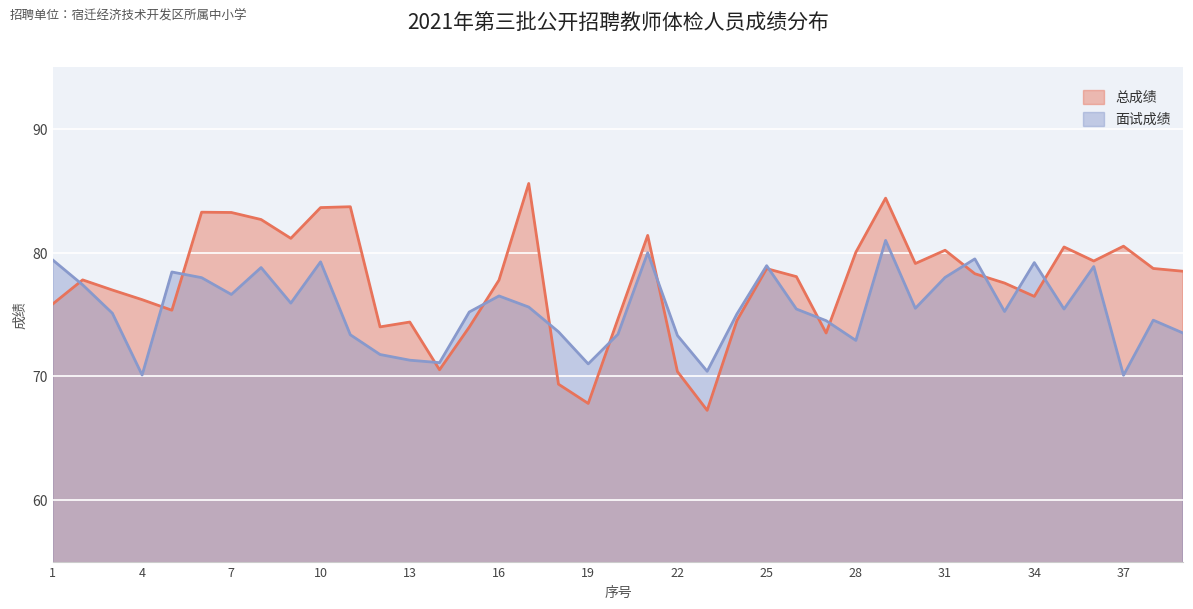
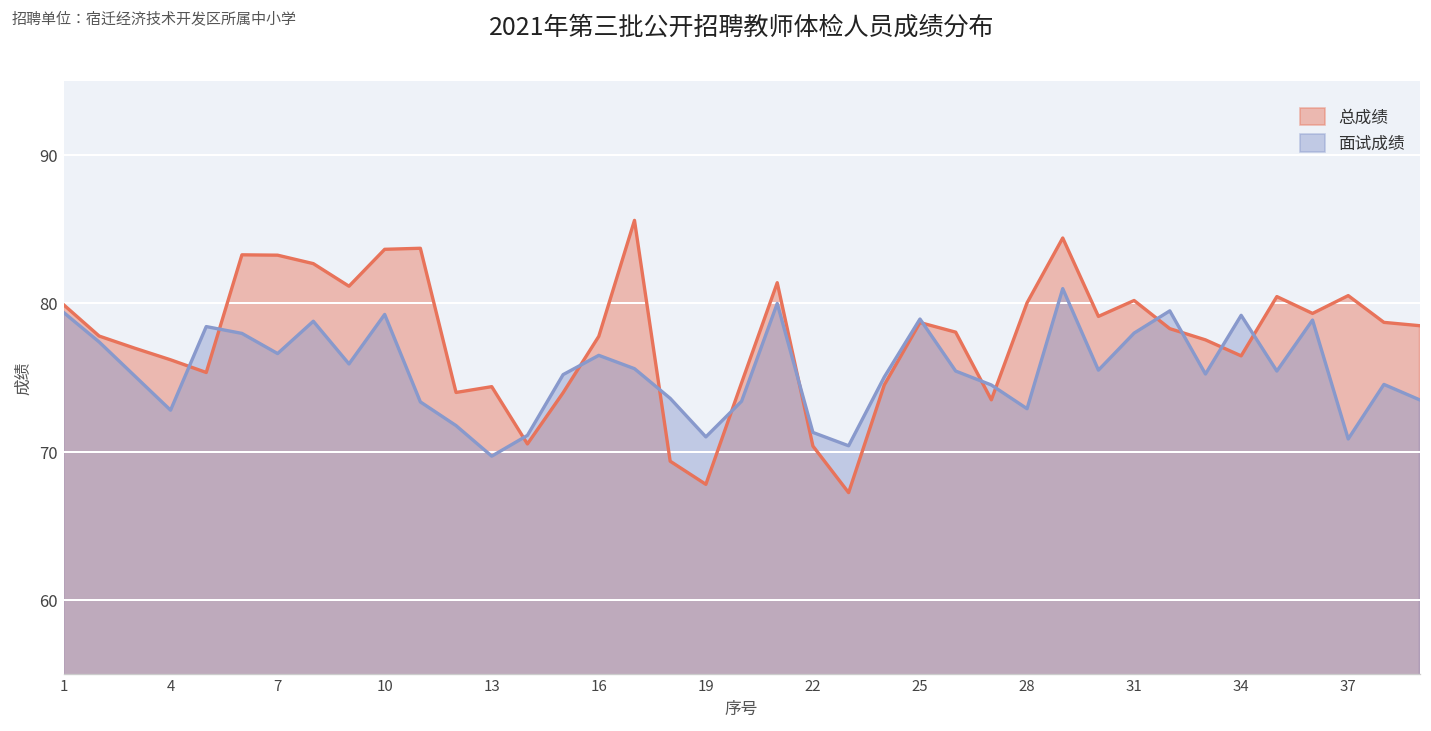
总成绩, 1: 75.9 -> 79.9
面试成绩, 4: 70.1 -> 72.8
面试成绩, 13: 71.3 -> 69.7
面试成绩, 22: 73.3 -> 71.3
面试成绩, 37: 70.1 -> 70.9
